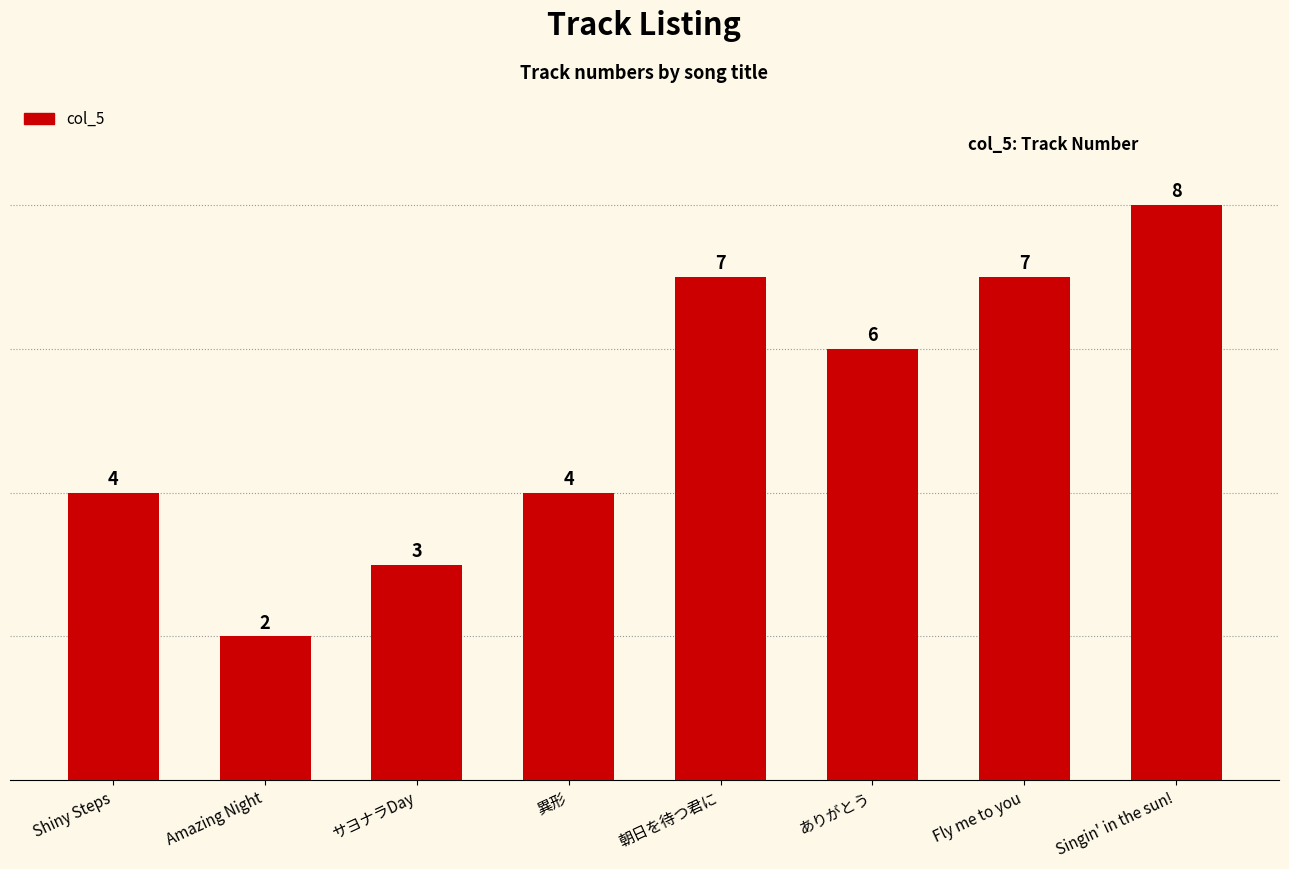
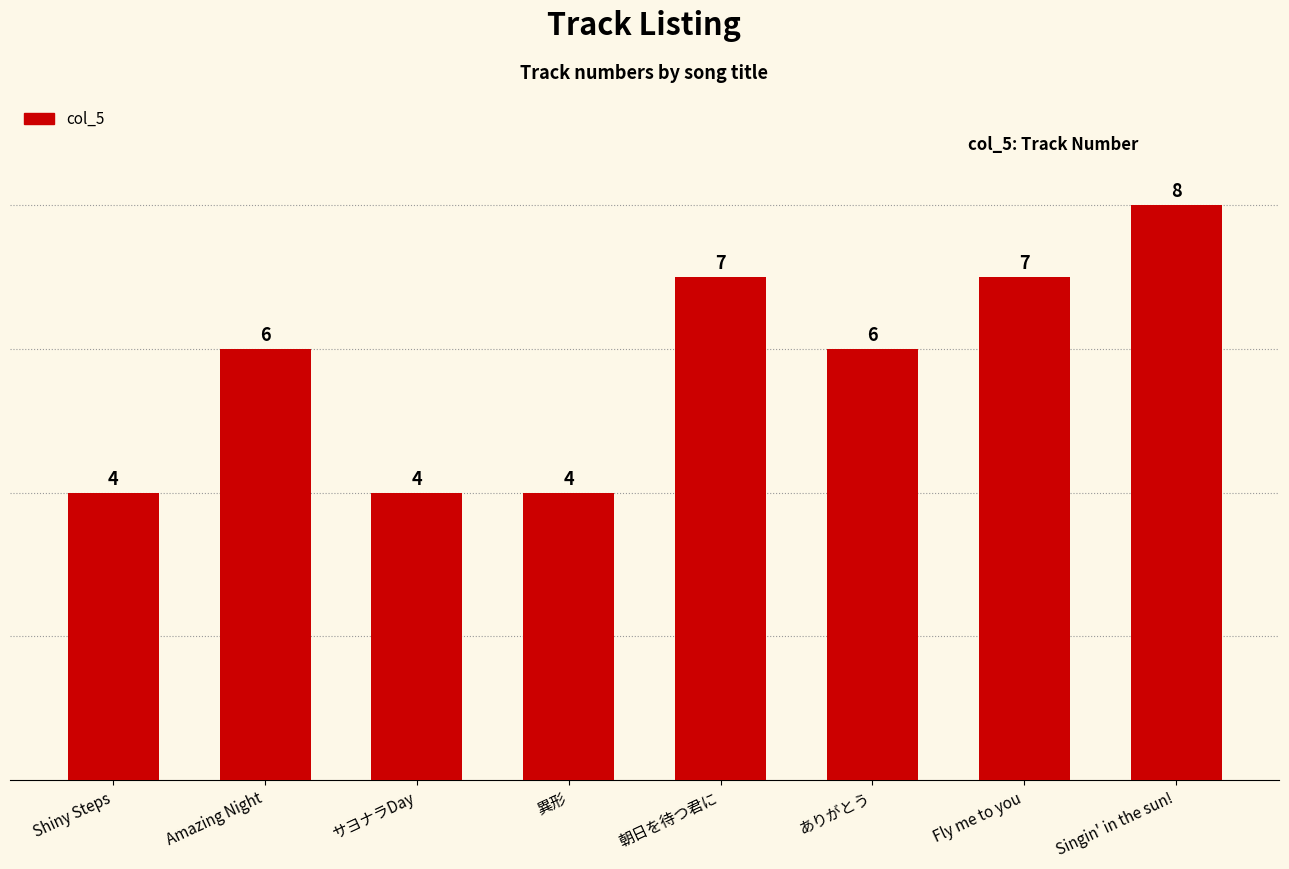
Amazing Night: 2 -> 6
サヨナラDay: 3 -> 4
